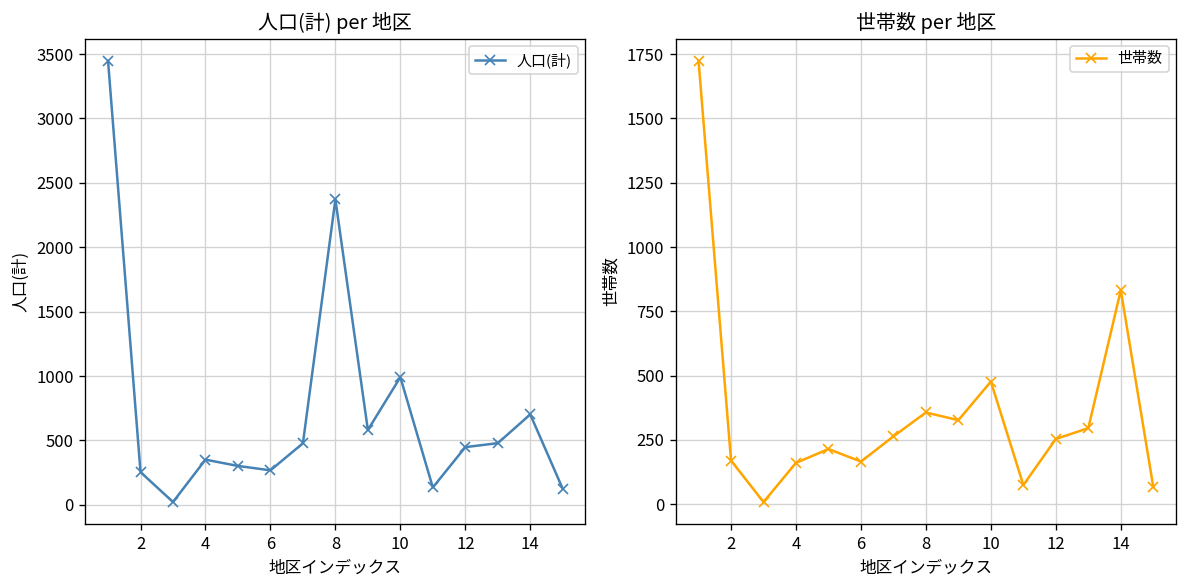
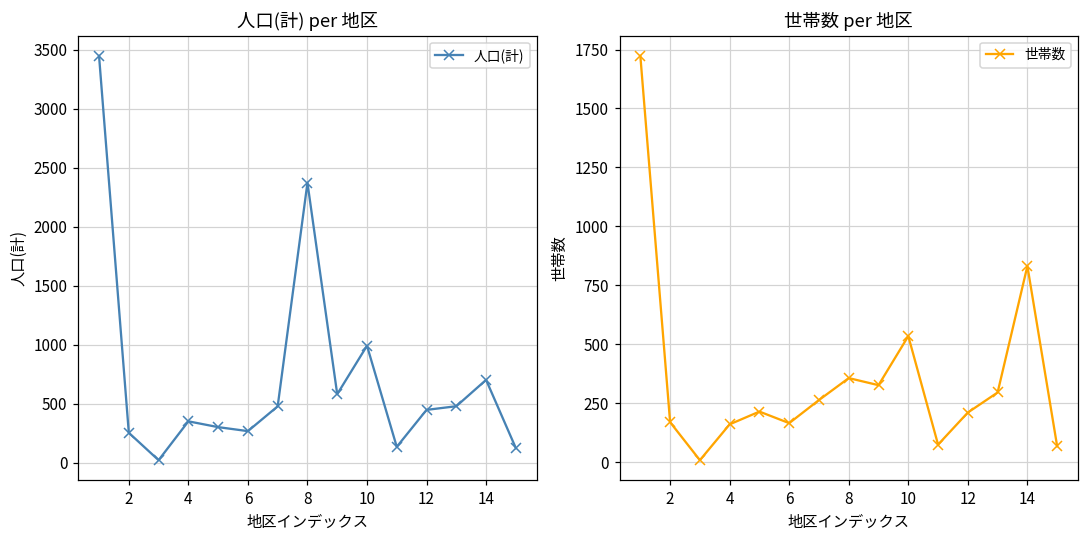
世帯数 per 地区, 10: 480 -> 540
世帯数 per 地区, 12: 250 -> 210
